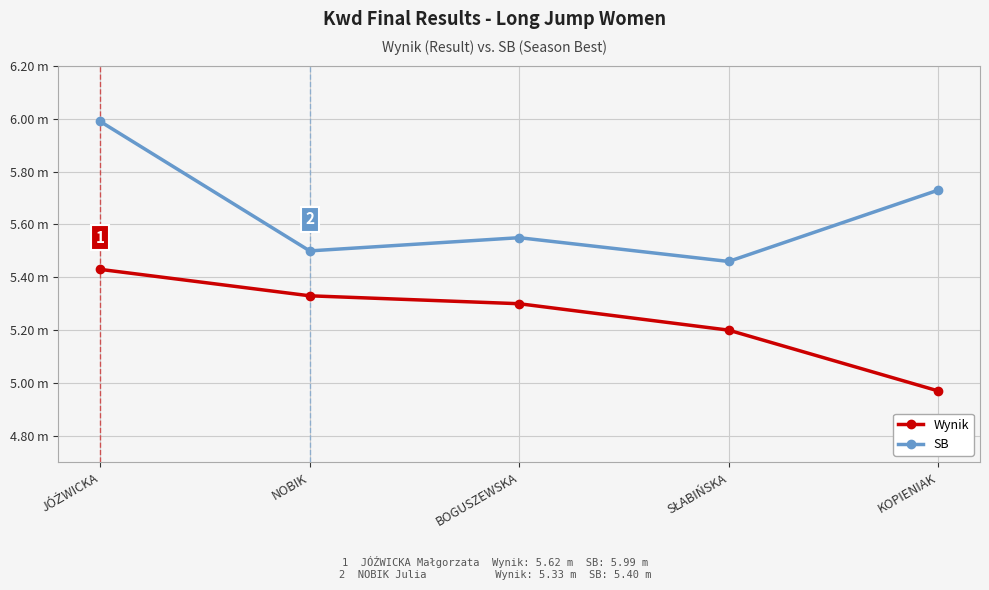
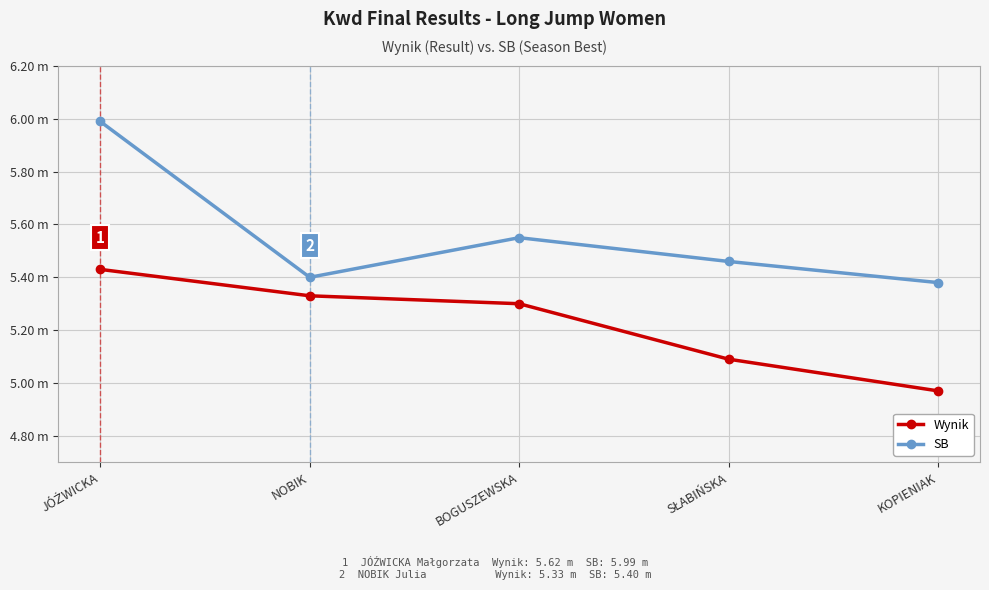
SB, NOBIK: 5.5 m -> 5.4 m
Wynik, SŁABIŃSKA: 5.20 m -> 5.09 m
SB, KOPIENIAK: 5.73 m -> 5.38 m
